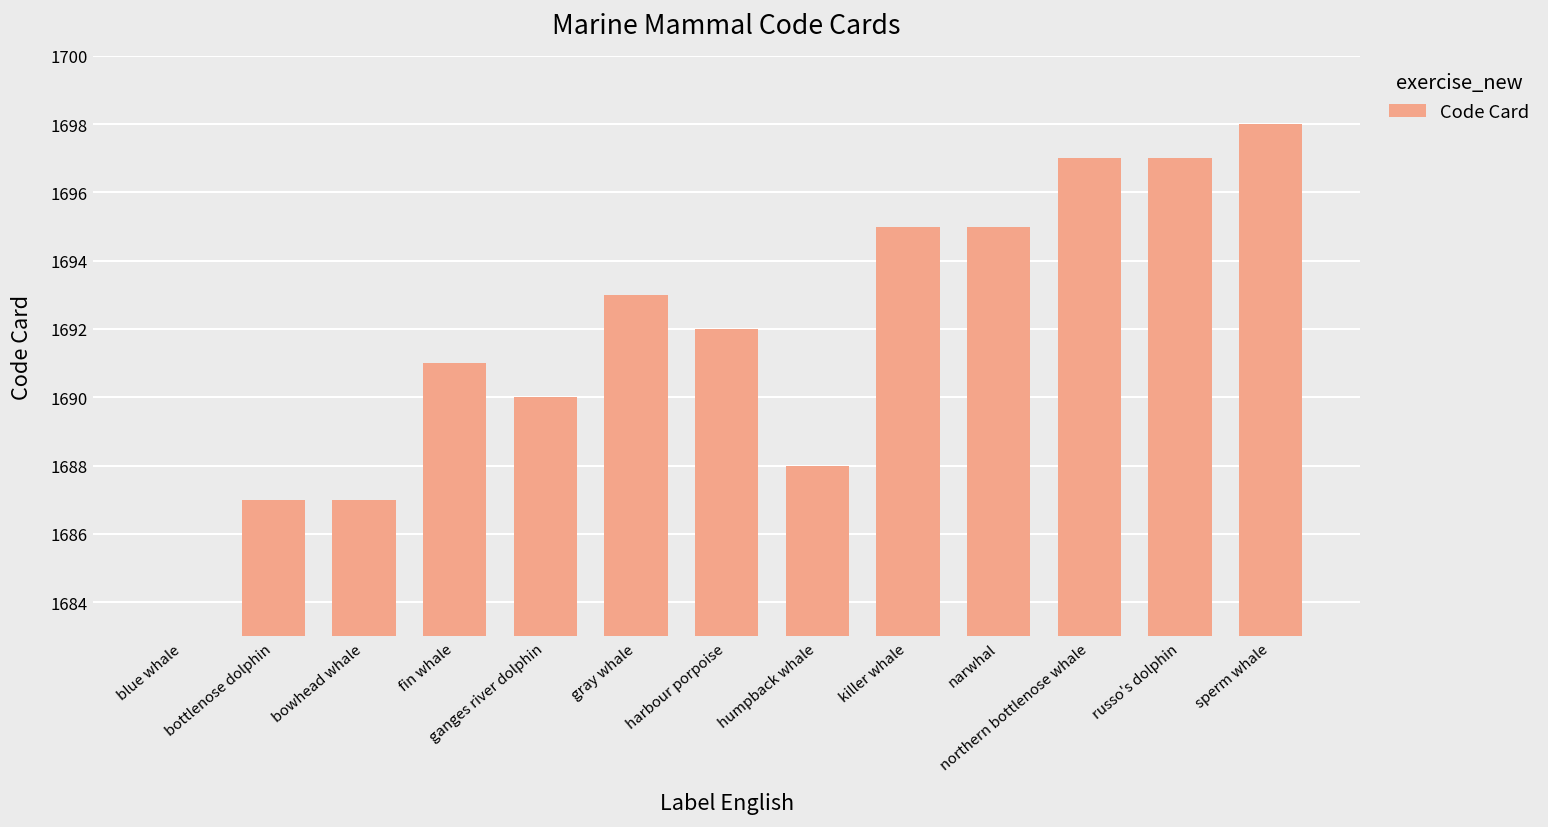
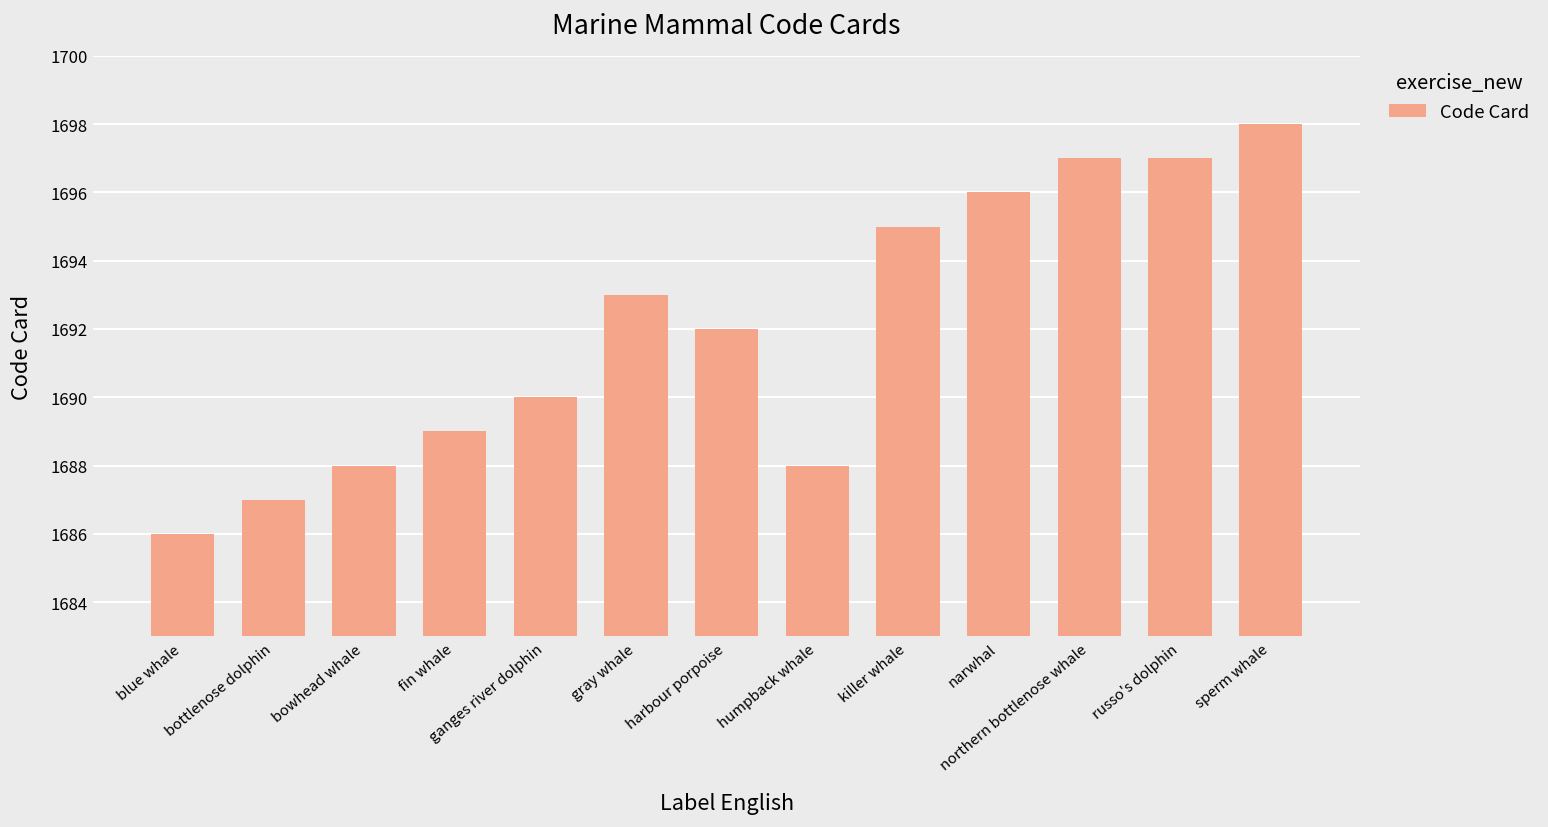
blue whale: 1683 -> 1686
bowhead whale: 1687 -> 1688
fin whale: 1691 -> 1689
narwhal: 1695 -> 1696
